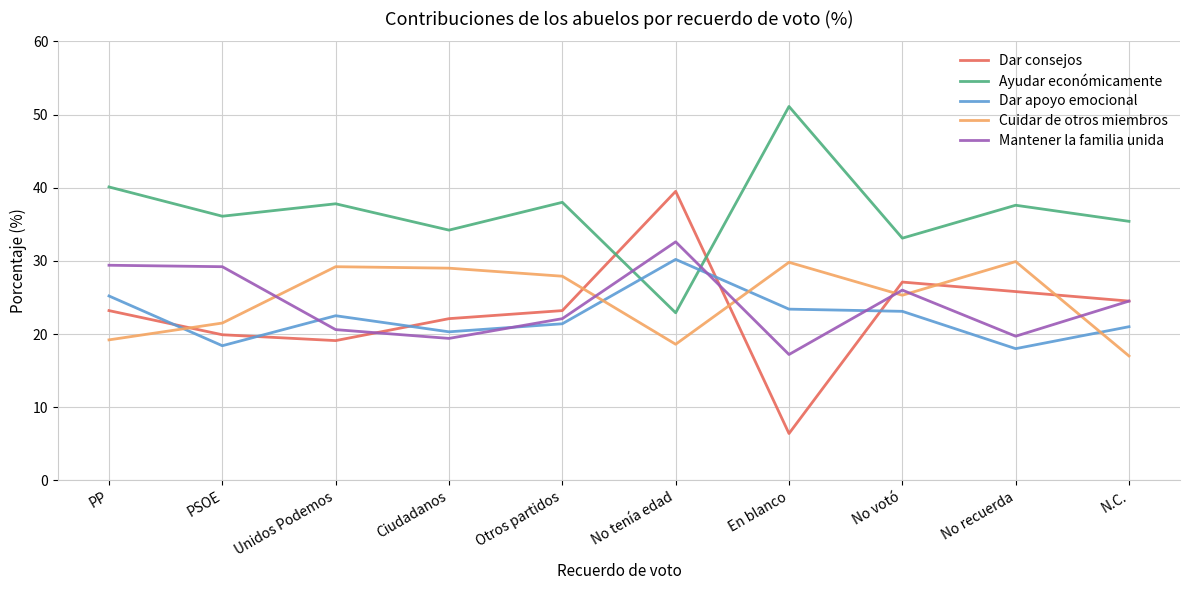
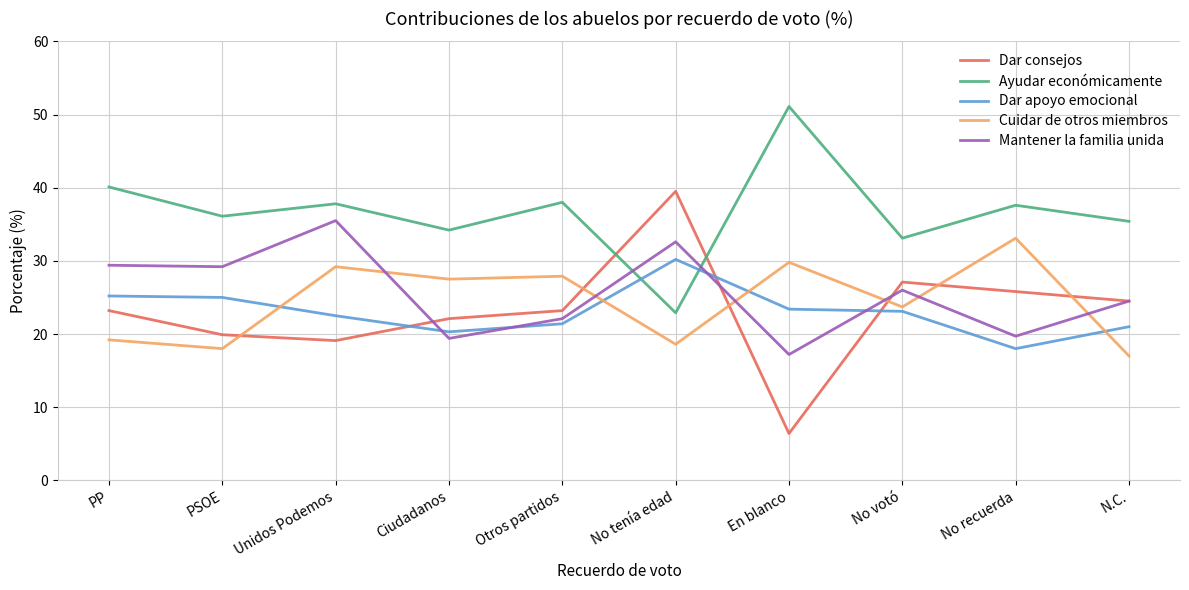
Dar apoyo emocional, PSOE: 18 -> 25
Cuidar de otros miembros, PSOE: 22 -> 18
Mantener la familia unida, Unidos Podemos: 21 -> 36
Cuidar de otros miembros, Ciudadanos: 29 -> 28
Cuidar de otros miembros, No votó: 25 -> 24
Cuidar de otros miembros, No recuerda: 30 -> 33
